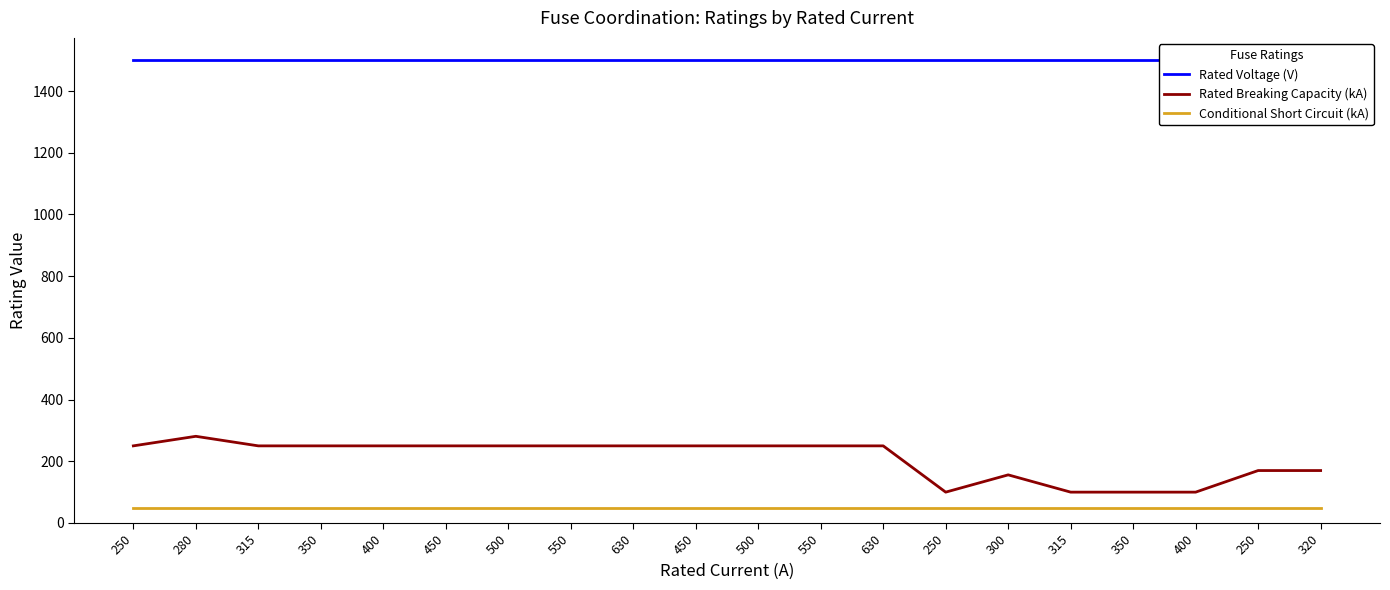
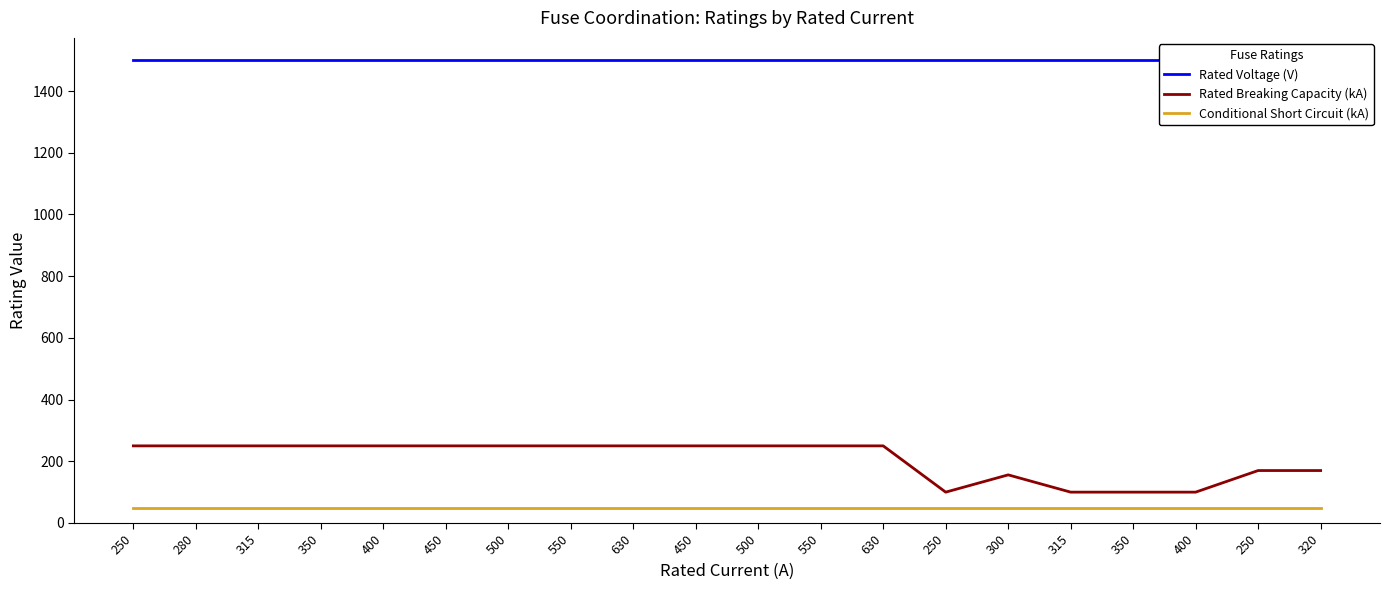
Rated Breaking Capacity (kA), 280: 280 -> 250
